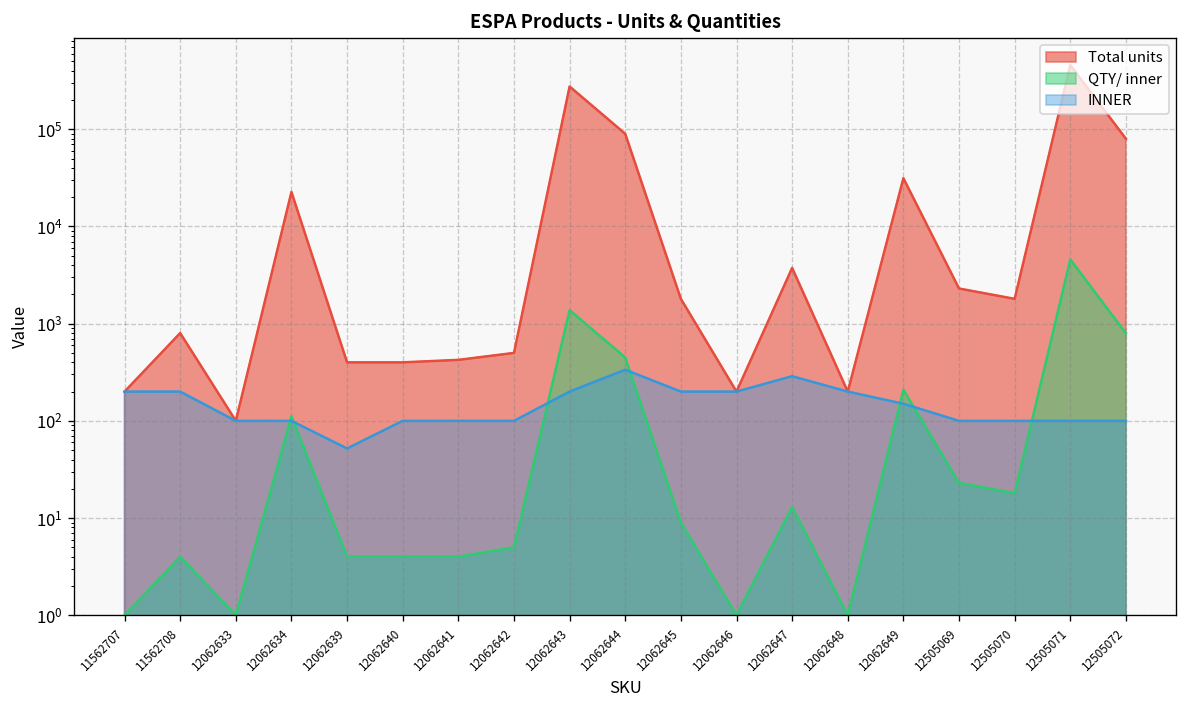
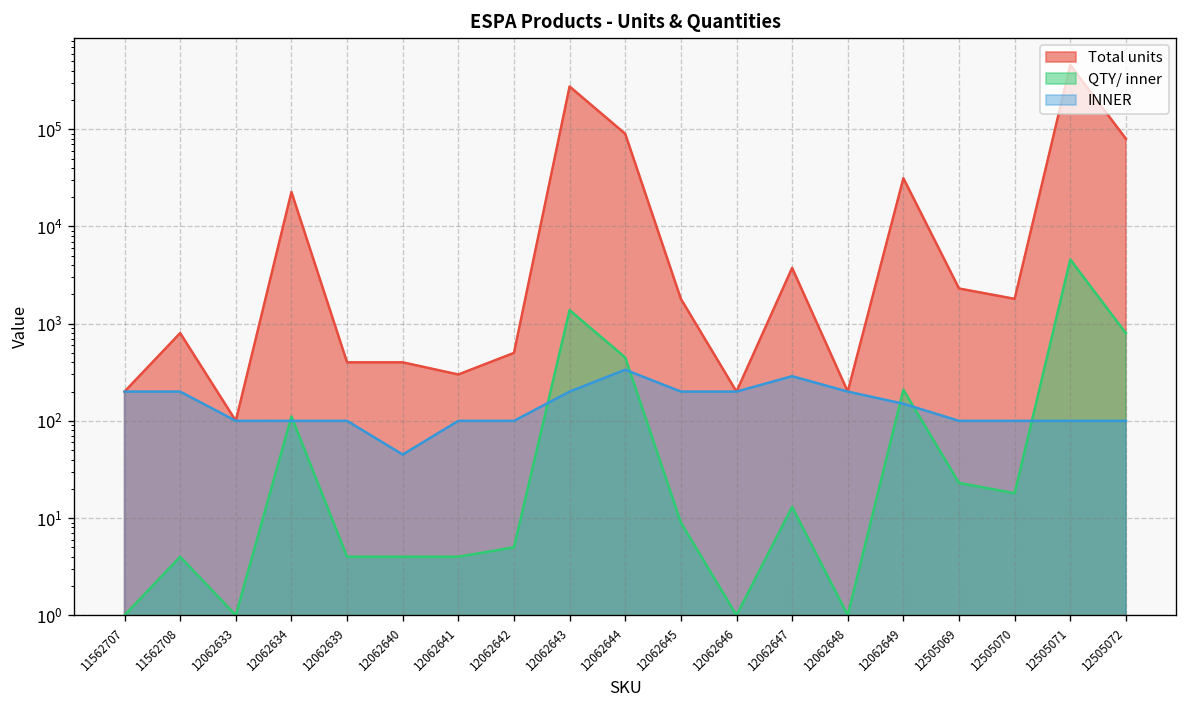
INNER, 12062639: 50 -> 100
INNER, 12062640: 100 -> 50
Total units, 12062641: 400 -> 300
